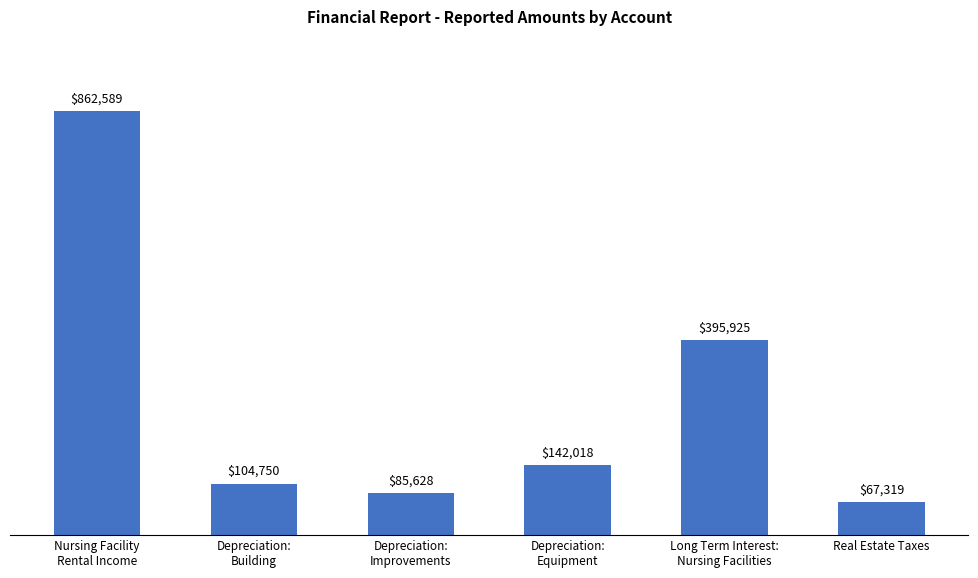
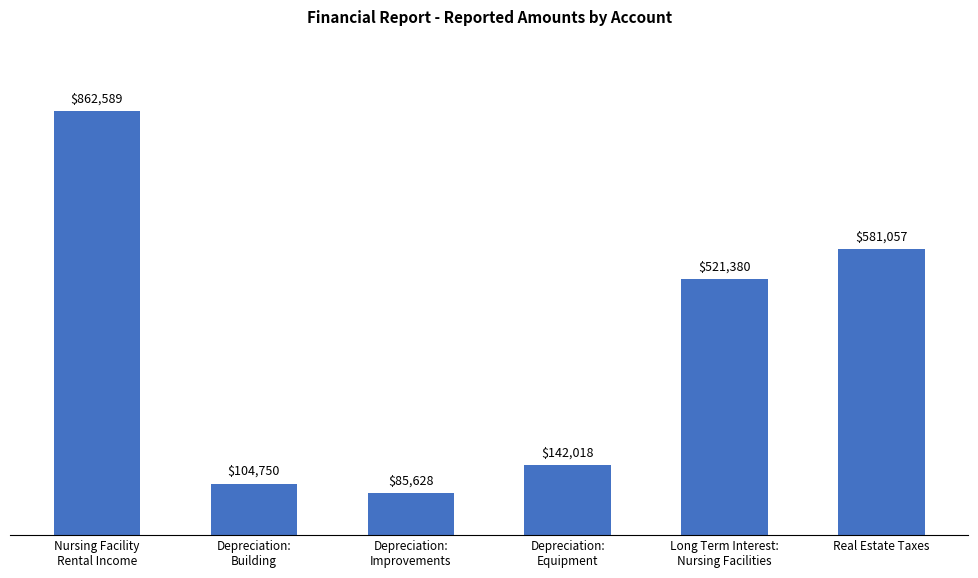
Long Term Interest: Nursing Facilities: $395,925 -> $521,380
Real Estate Taxes: $67,319 -> $581,057
